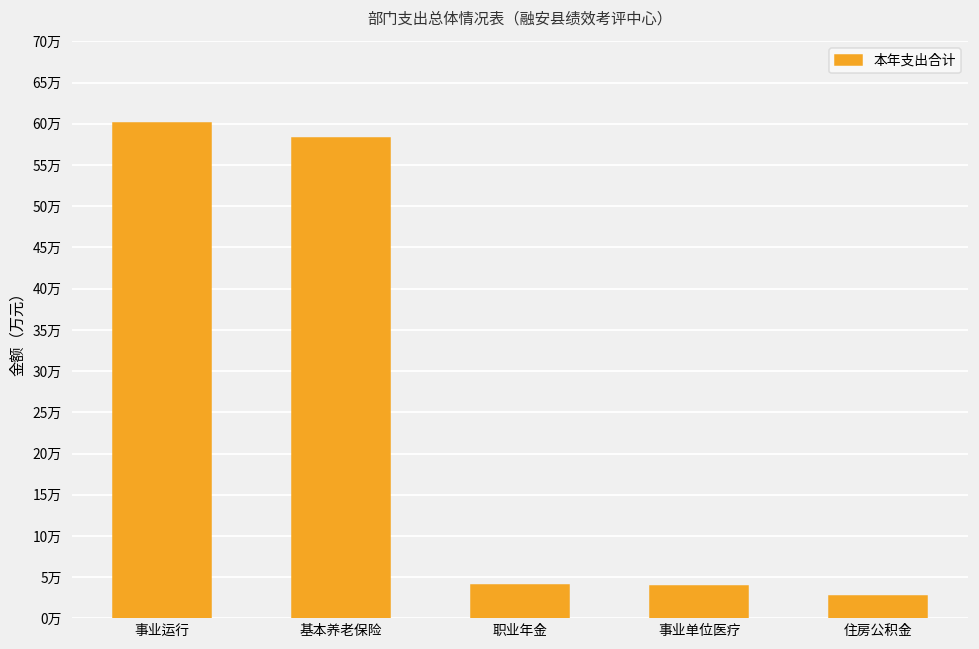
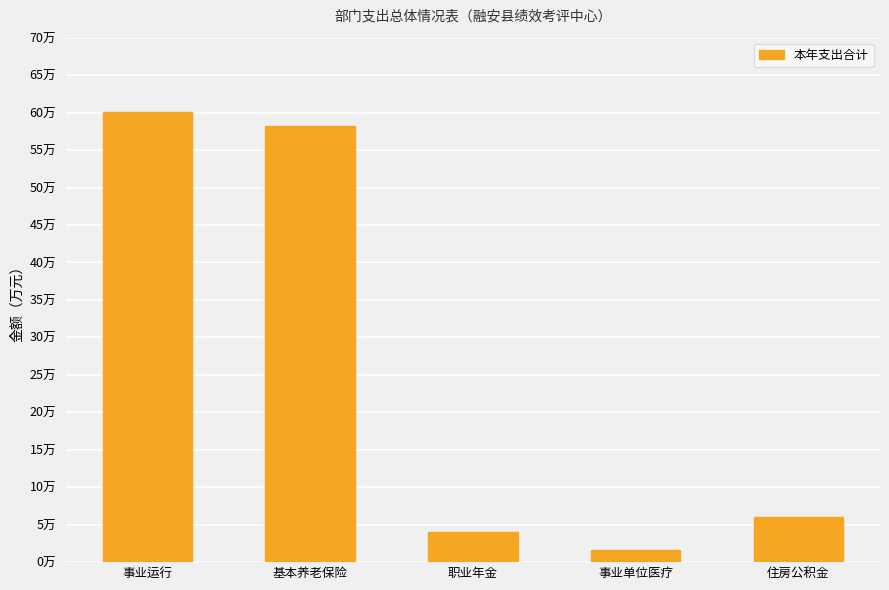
事业单位医疗: 4万 -> 2万
住房公积金: 3万 -> 6万
